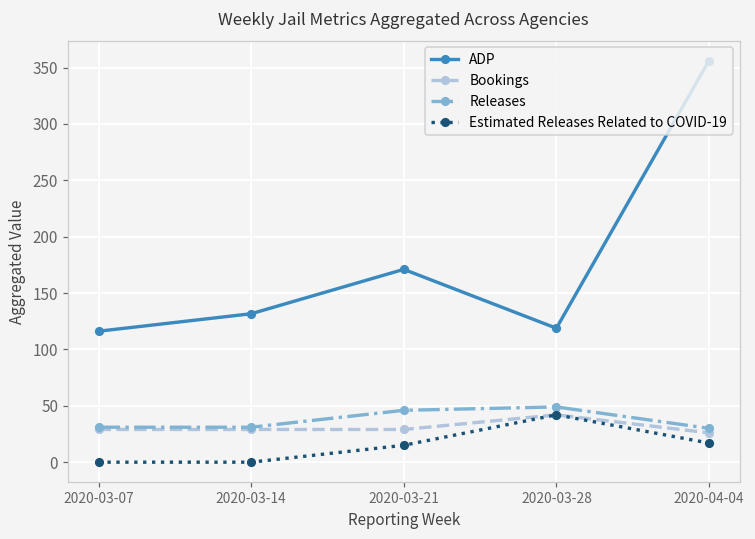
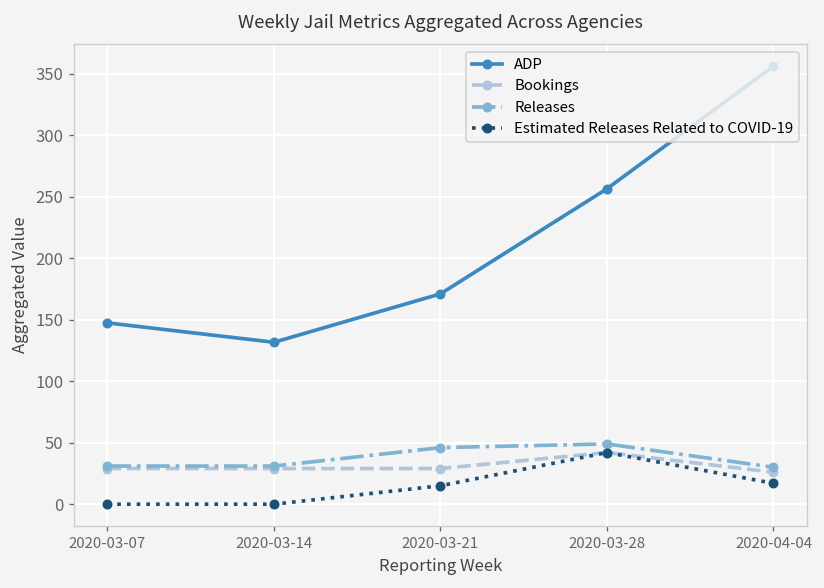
ADP, 2020-03-07: 116 -> 147
ADP, 2020-03-28: 119 -> 256
